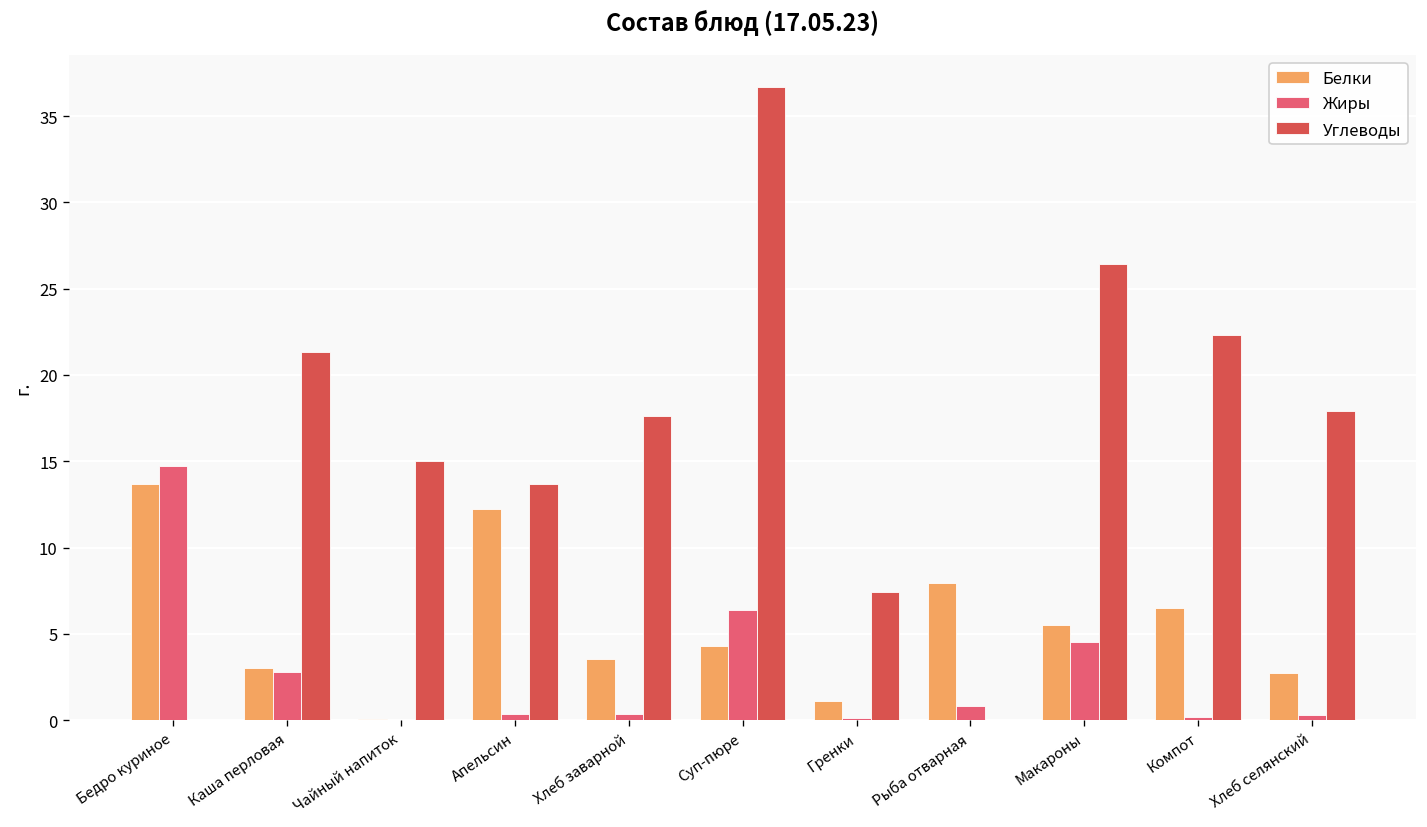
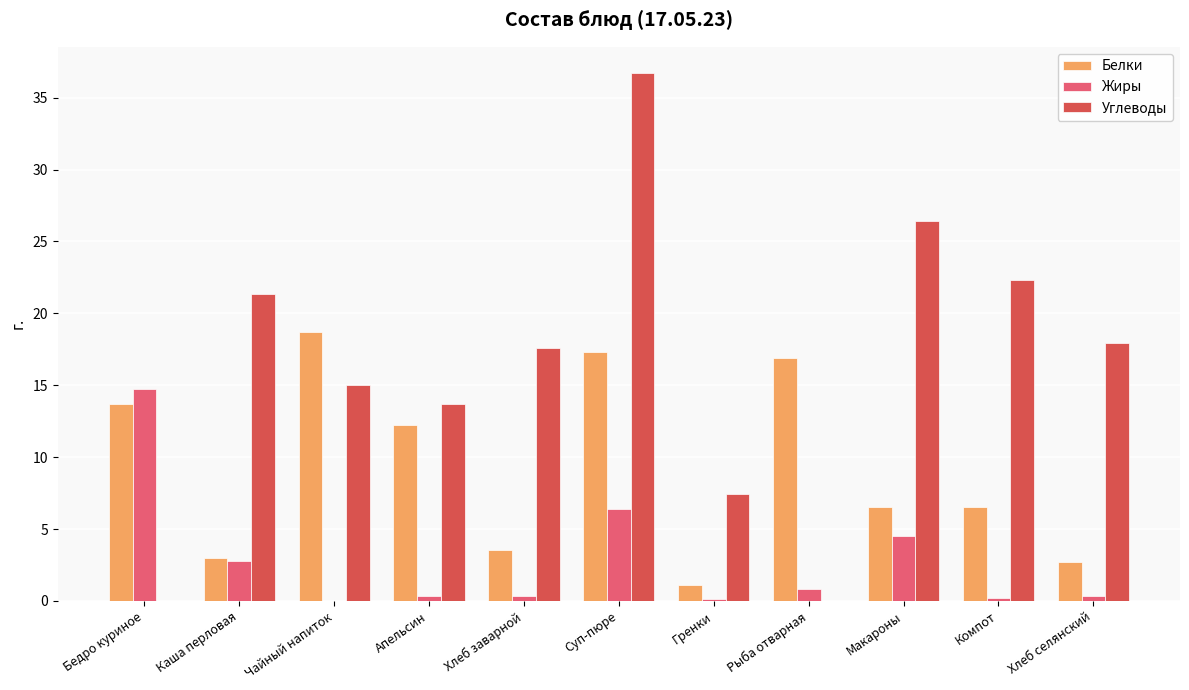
Белки, Чайный напиток: 0.1 -> 18.7
Белки, Суп-пюре: 4.3 -> 17.3
Белки, Рыба отварная: 8.0 -> 16.9
Белки, Макароны: 5.5 -> 6.6
